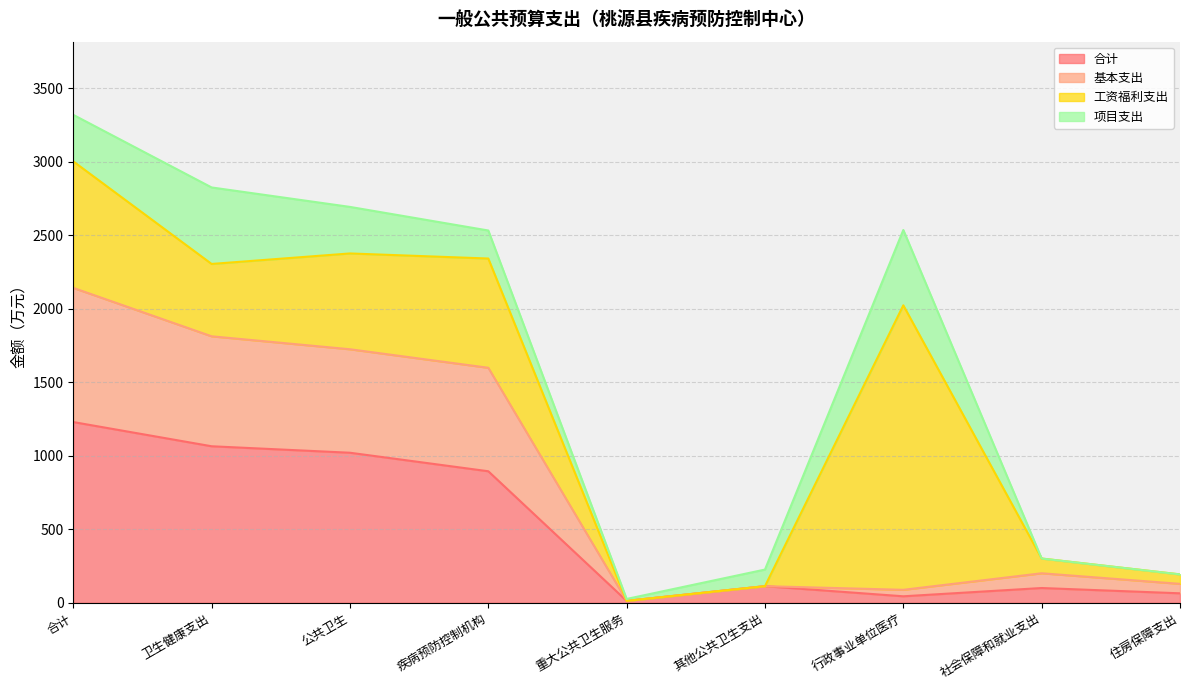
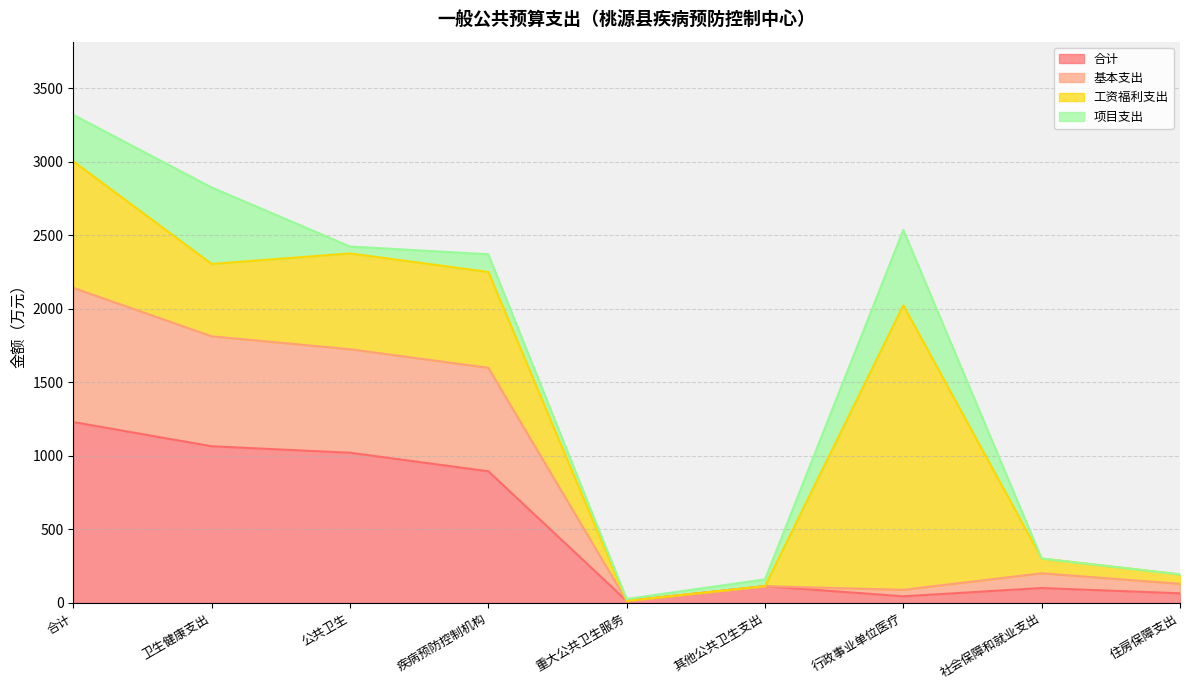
项目支出, 公共卫生: 320 -> 50
工资福利支出, 疾病预防控制机构: 740 -> 650
项目支出, 疾病预防控制机构: 190 -> 120
项目支出, 其他公共卫生支出: 110 -> 50
